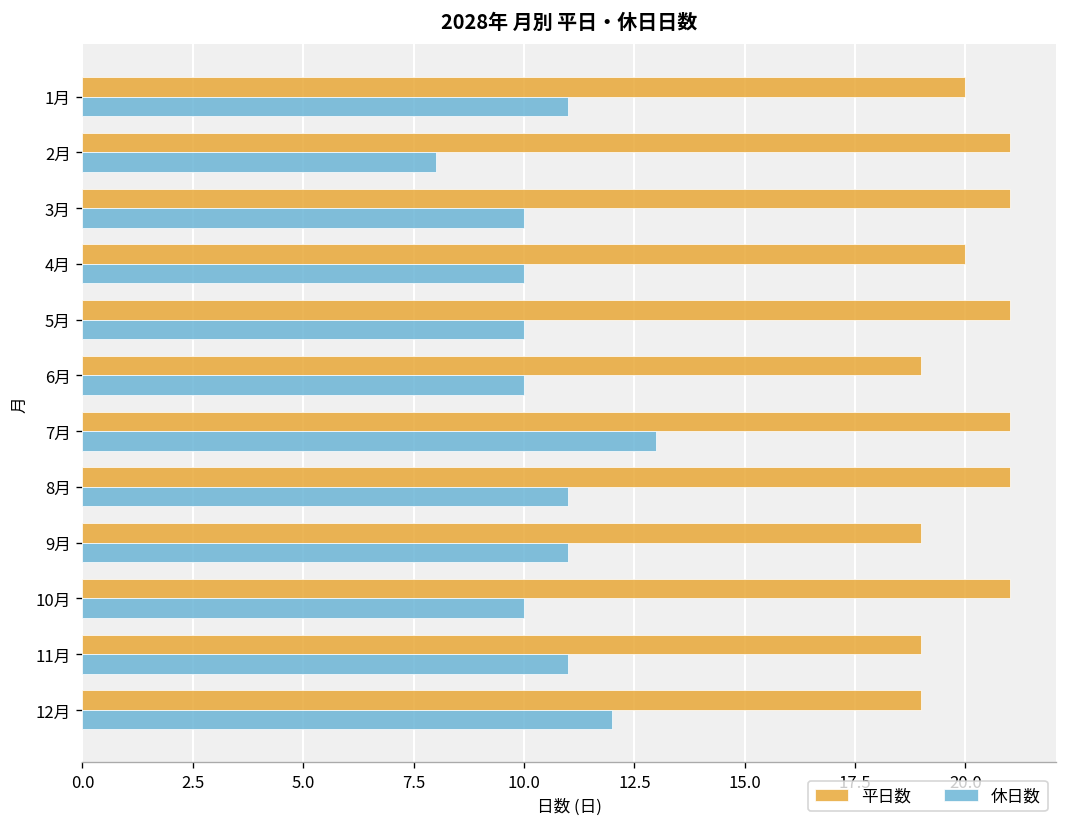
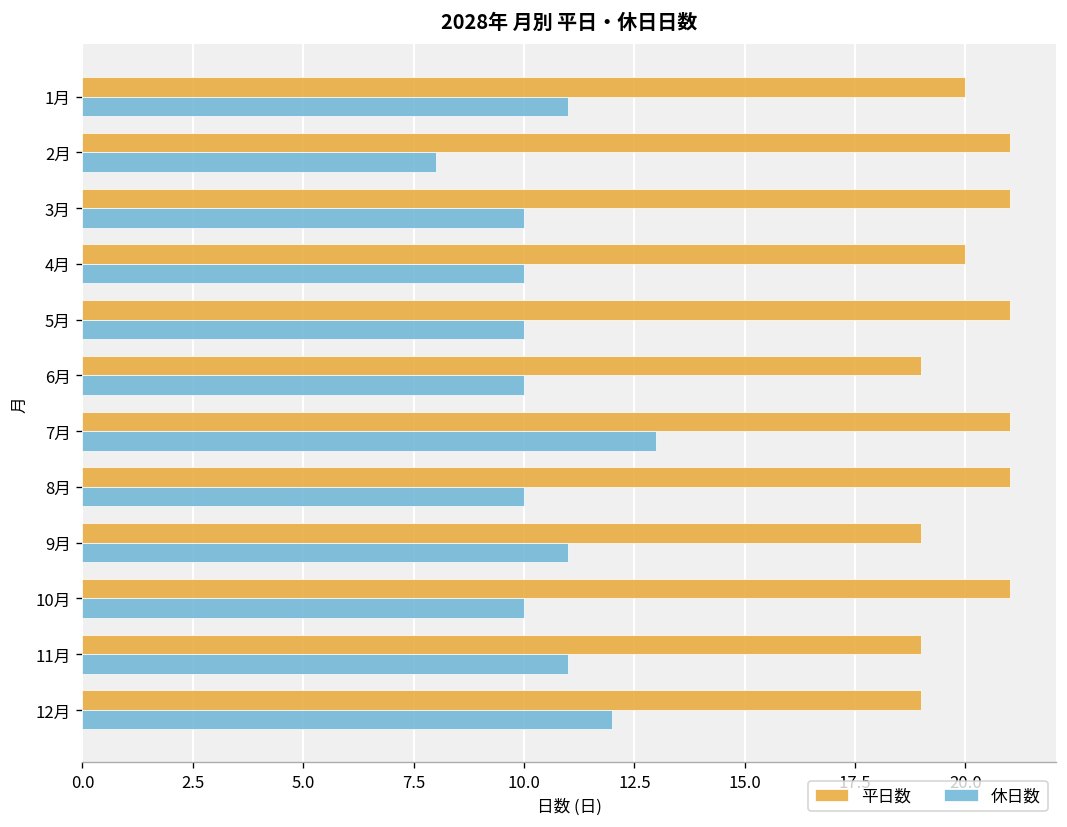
休日数, 8月: 11 -> 10
